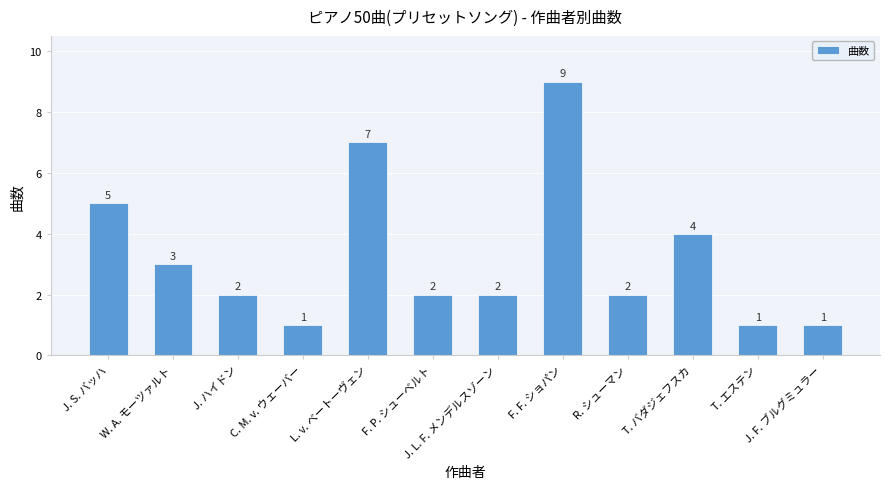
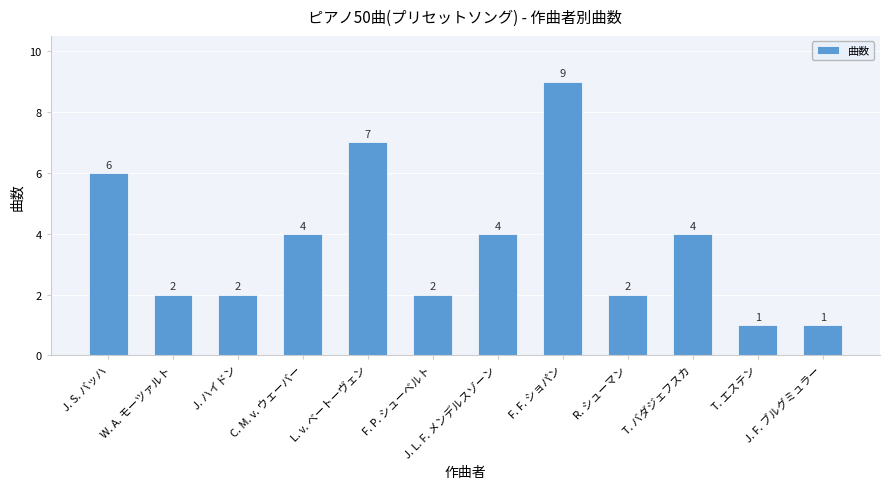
J. S. バッハ: 5 -> 6
W. A. モーツァルト: 3 -> 2
C. M. v. ウェーバー: 1 -> 4
J. L. F. メンデルスゾーン: 2 -> 4
